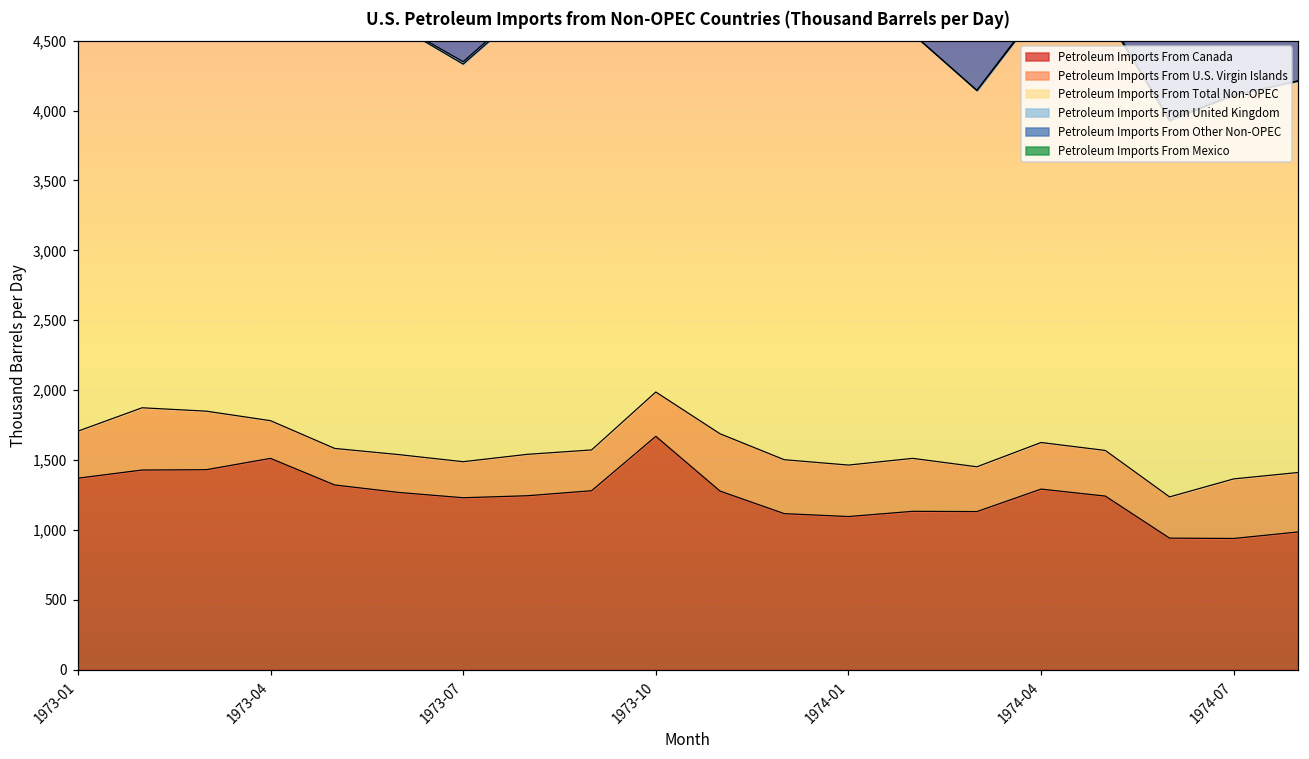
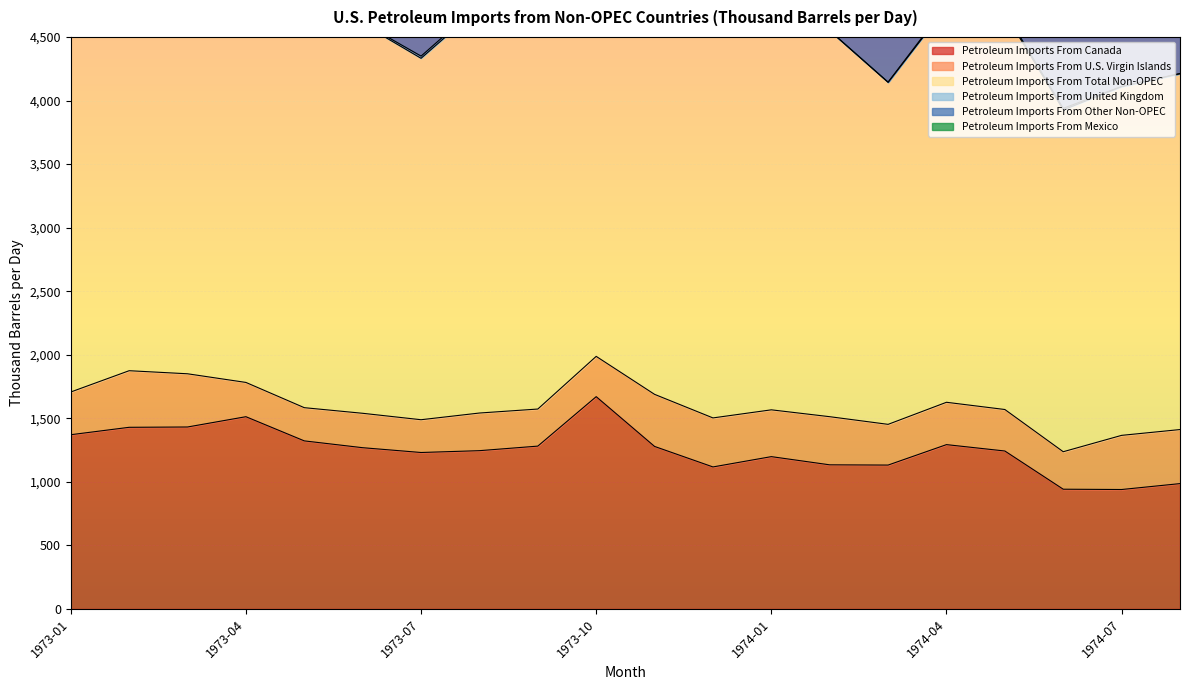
Petroleum Imports From Canada, 1974-01: 1,100 -> 1,200
